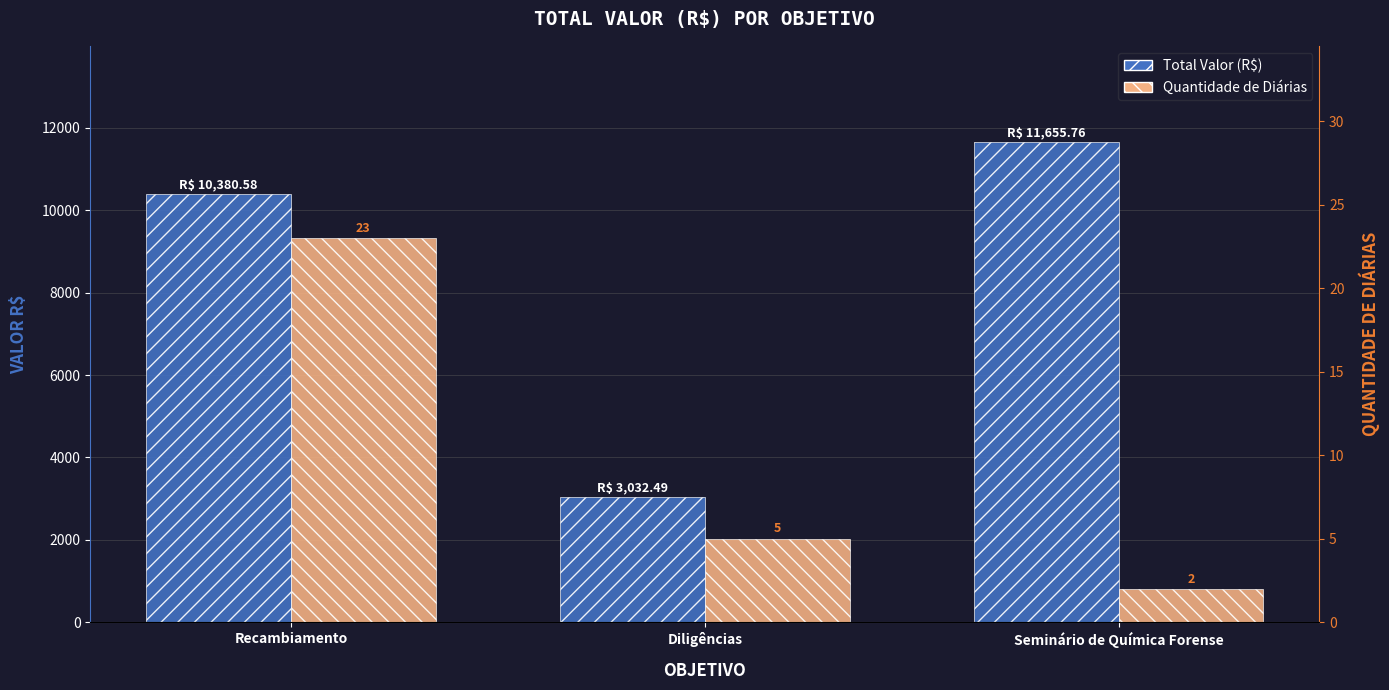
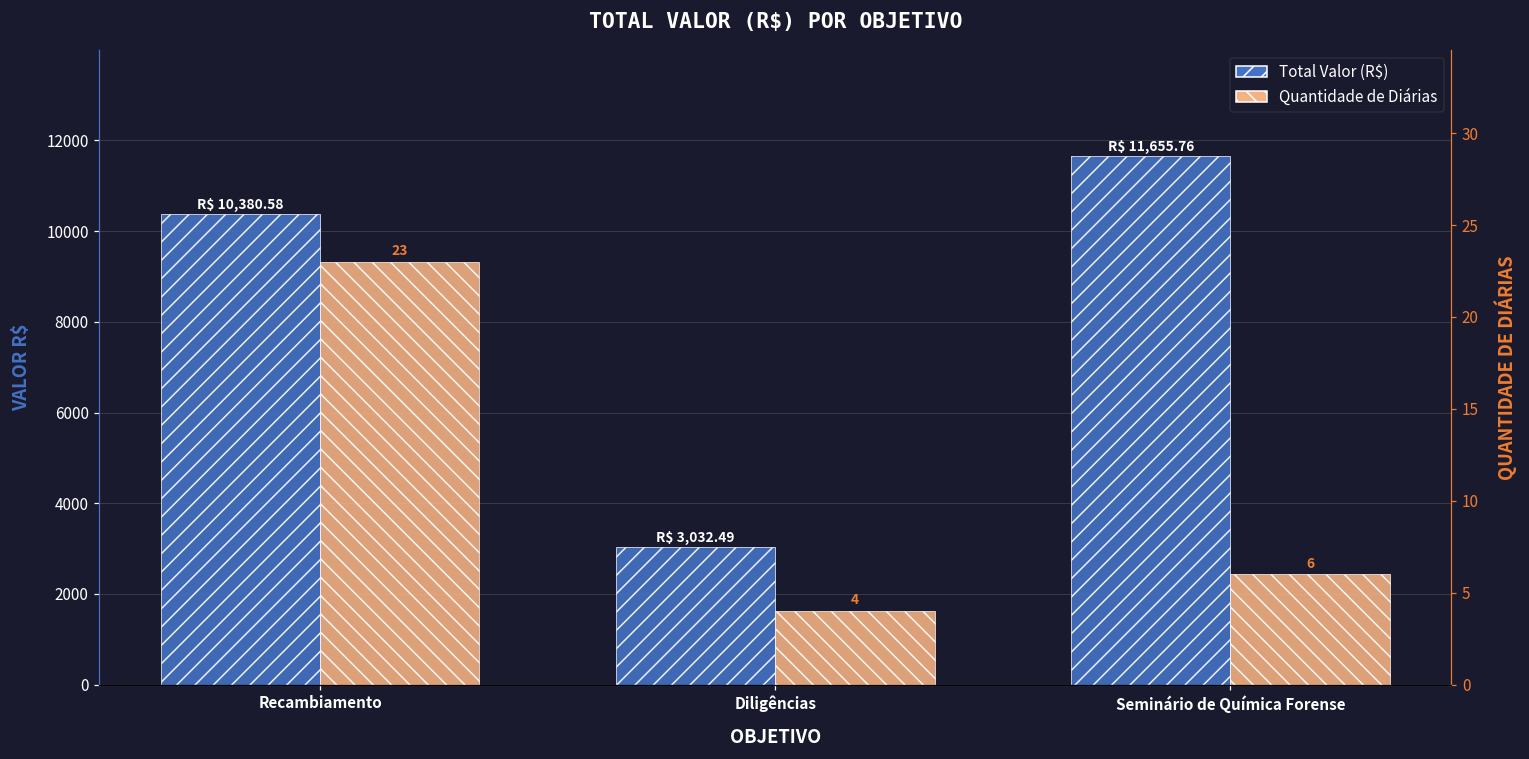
Quantidade de Diárias, Diligências: 5 -> 4
Quantidade de Diárias, Seminário de Química Forense: 2 -> 6
